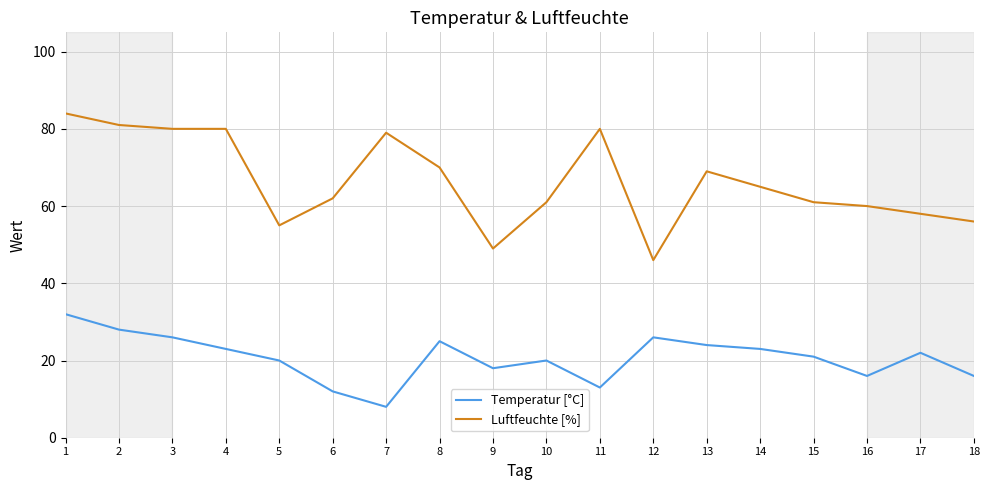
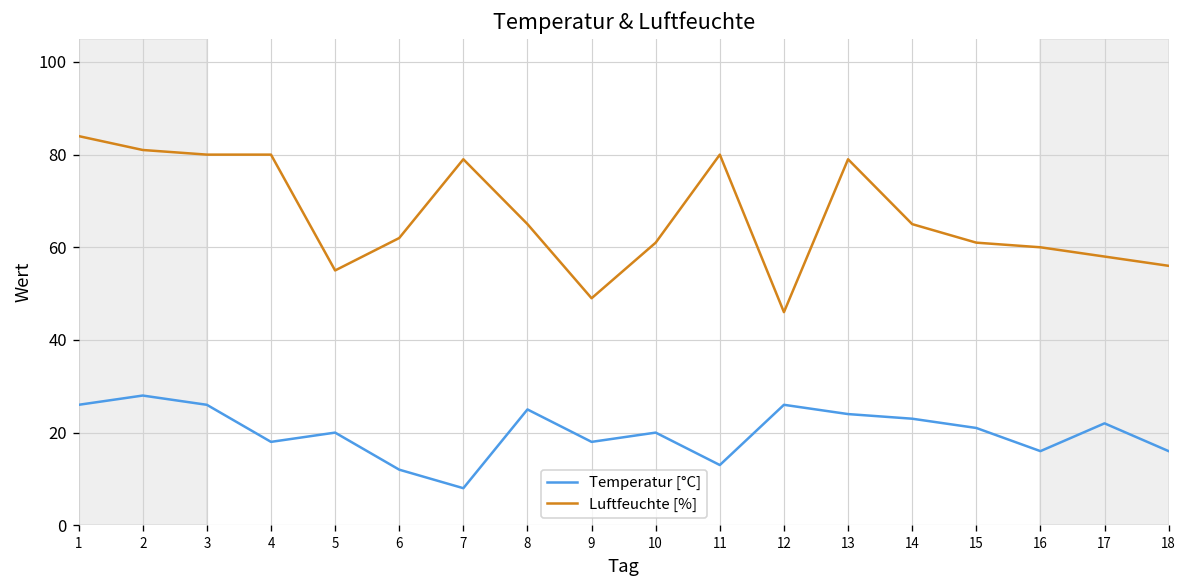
Temperatur [°C], 1: 32 -> 26
Temperatur [°C], 4: 23 -> 18
Luftfeuchte [%], 8: 70 -> 65
Luftfeuchte [%], 13: 69 -> 79
